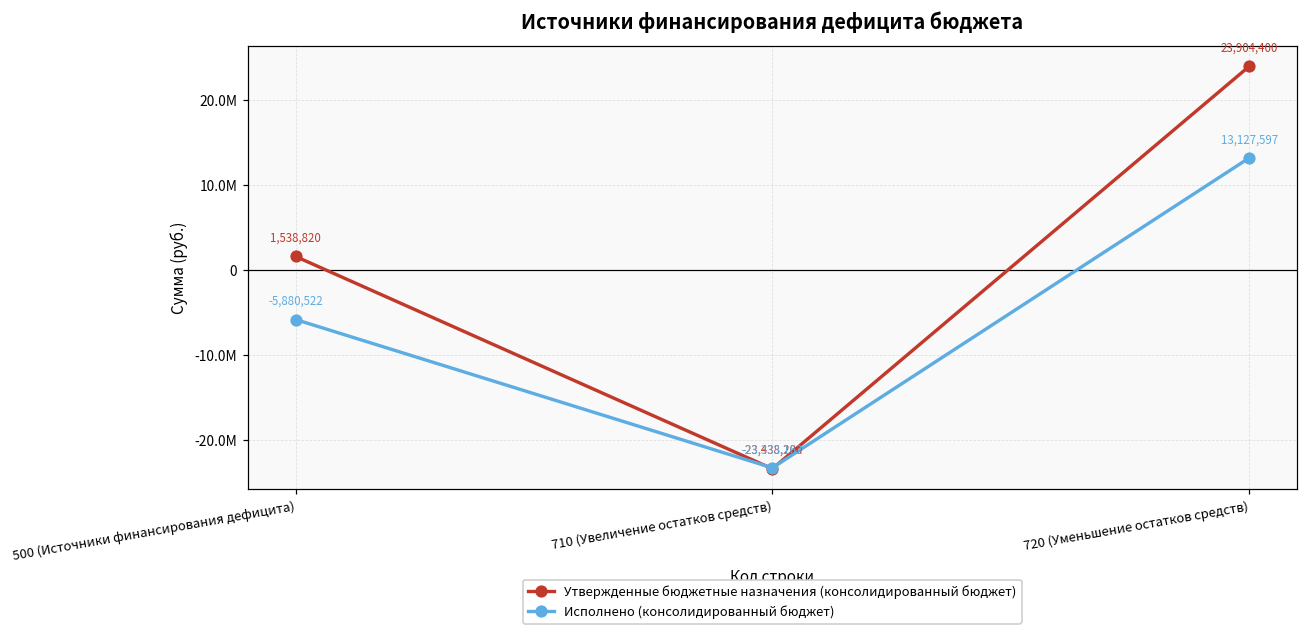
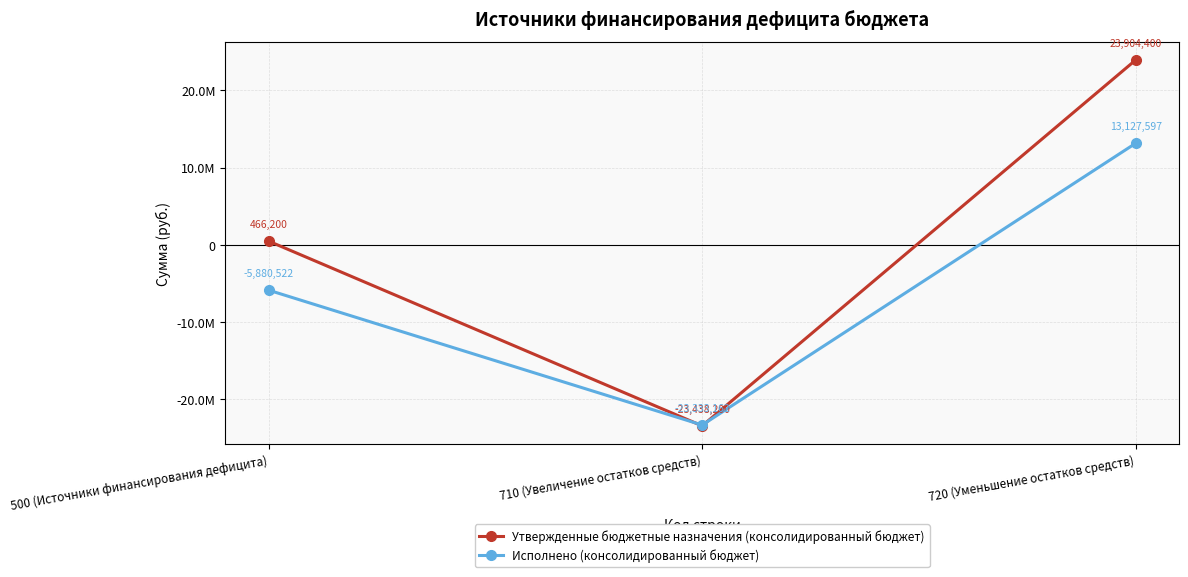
Утвержденные бюджетные назначения (консолидированный бюджет), 500 (Источники финансирования дефицита): 1,538,820 -> 466,200
